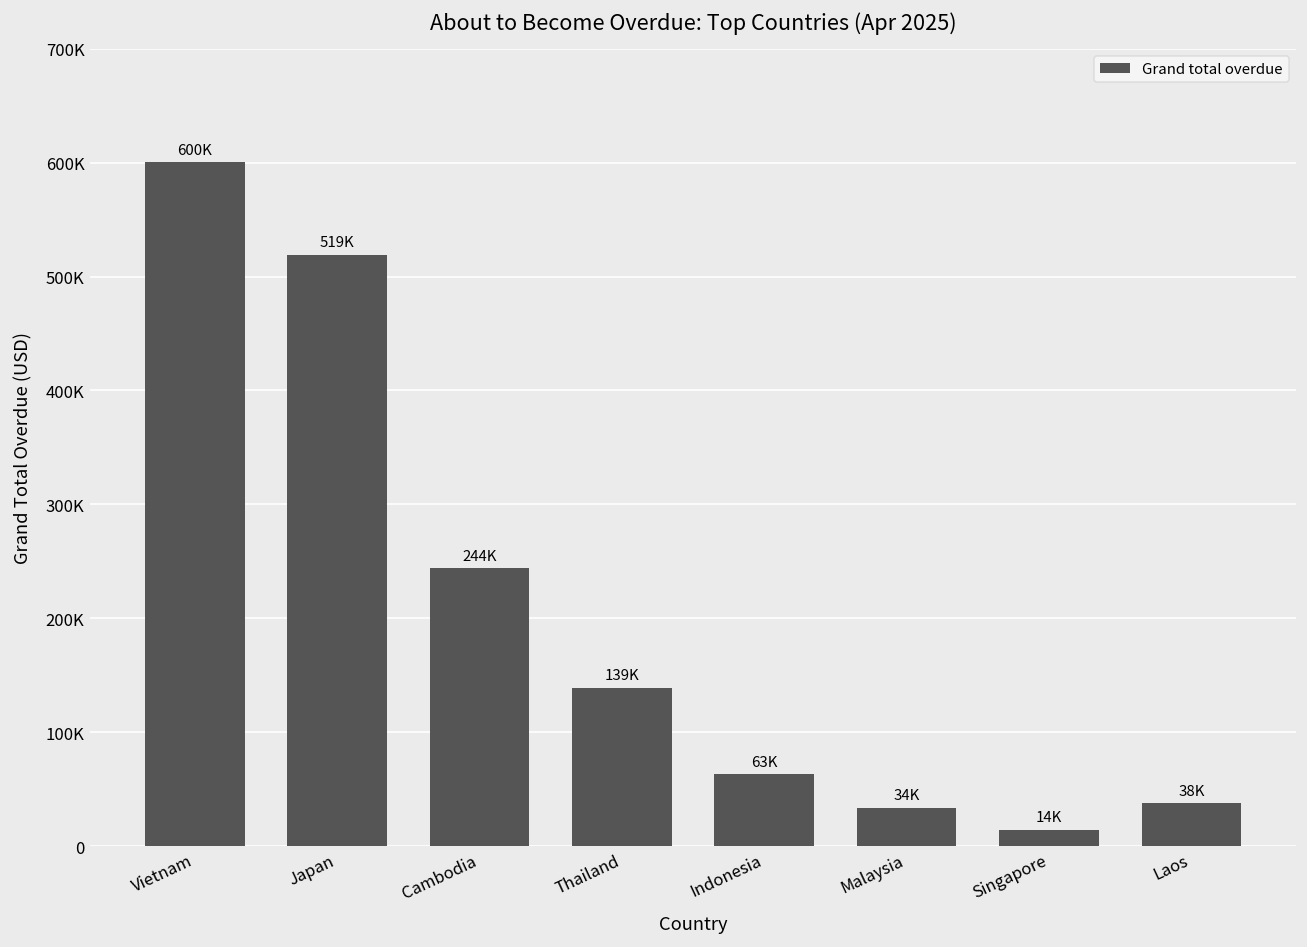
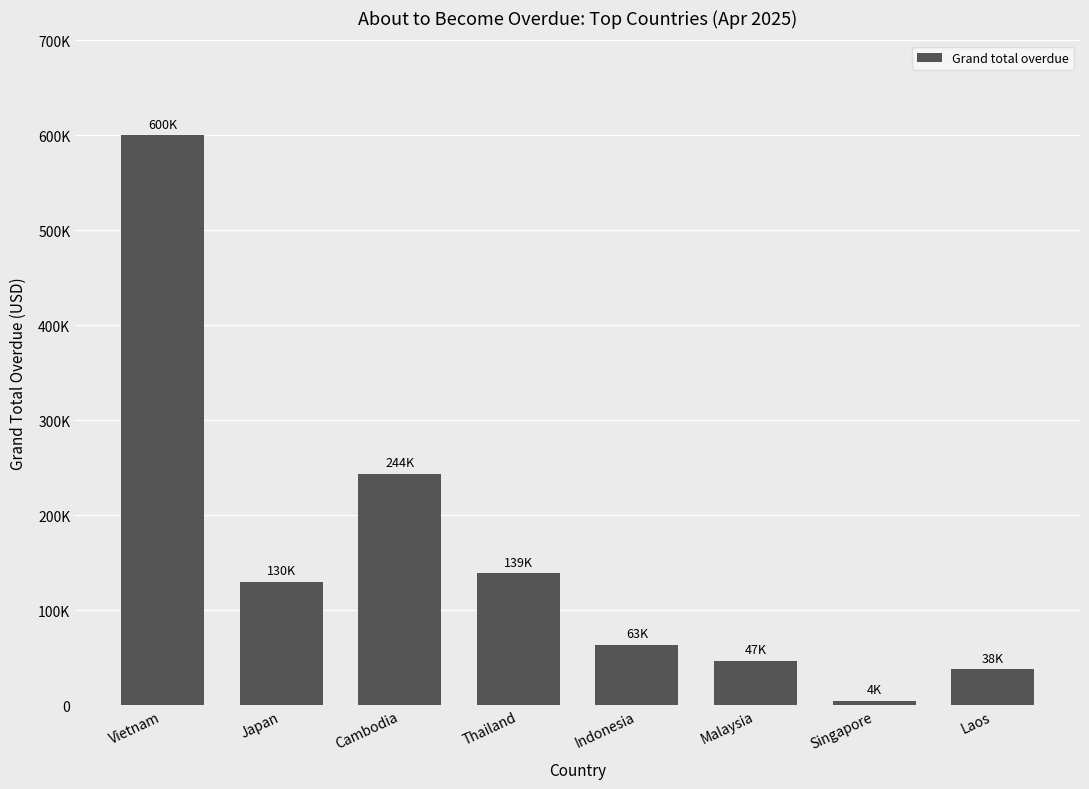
Japan: 519K -> 130K
Malaysia: 34K -> 47K
Singapore: 14K -> 4K
